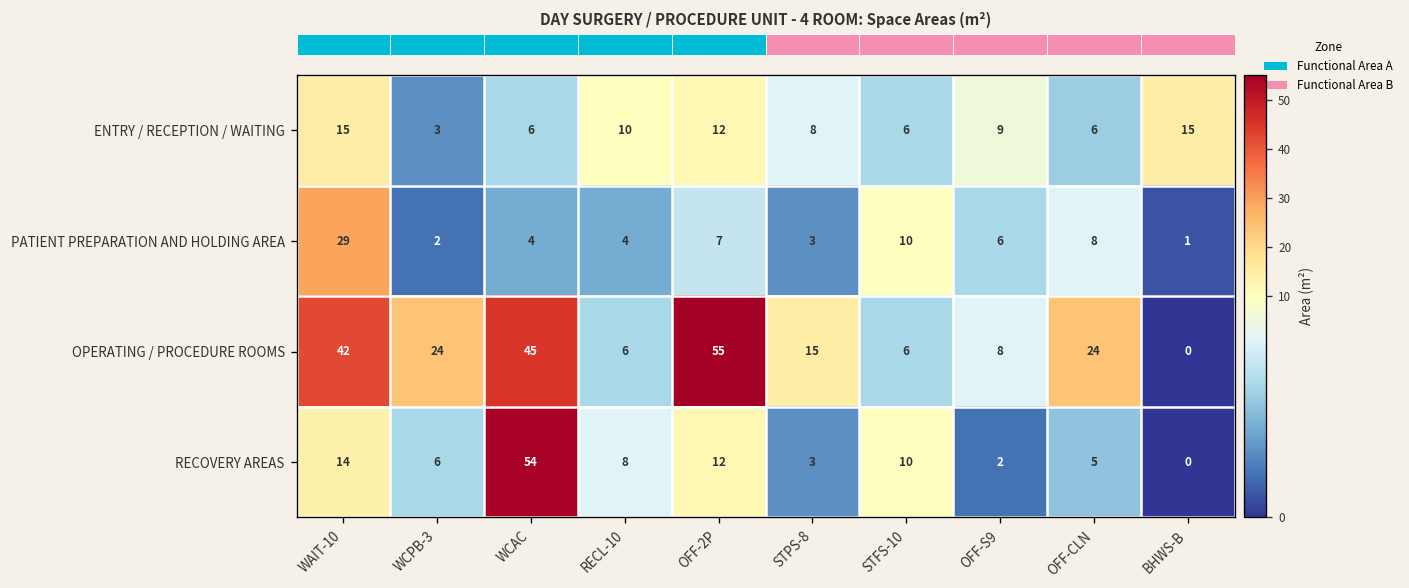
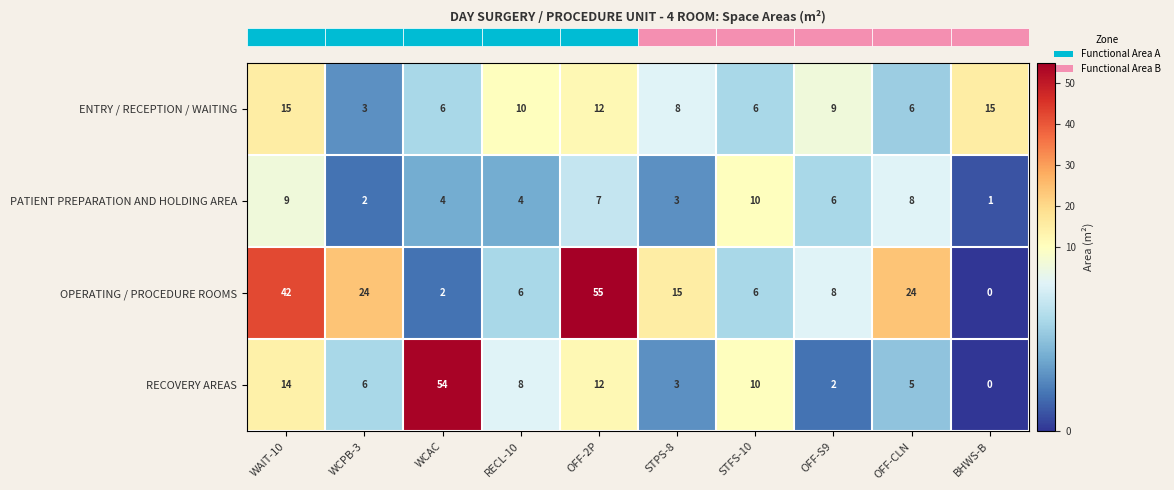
PATIENT PREPARATION AND HOLDING AREA, WAIT-10: 29 -> 9
OPERATING / PROCEDURE ROOMS, WCAC: 45 -> 2
